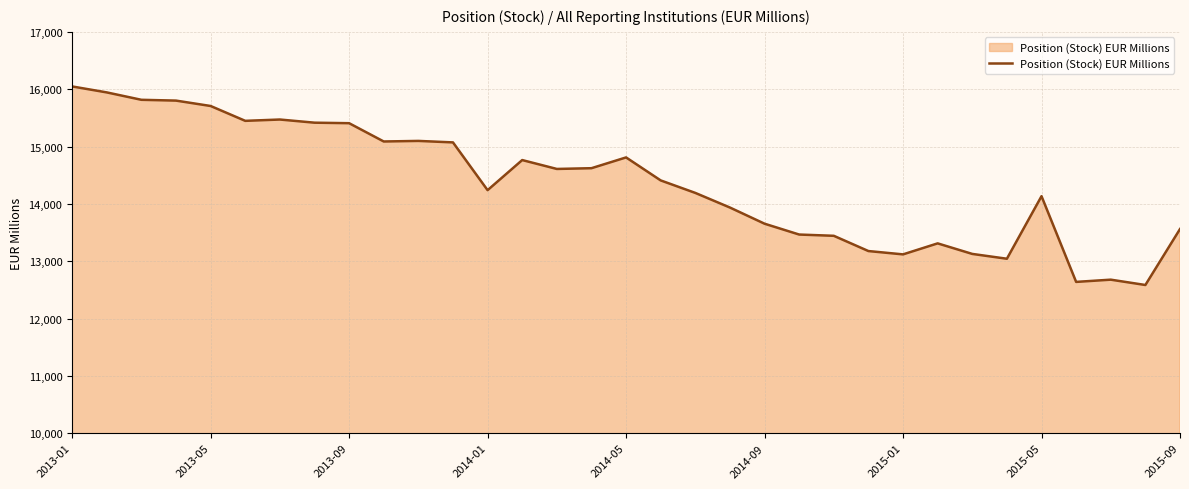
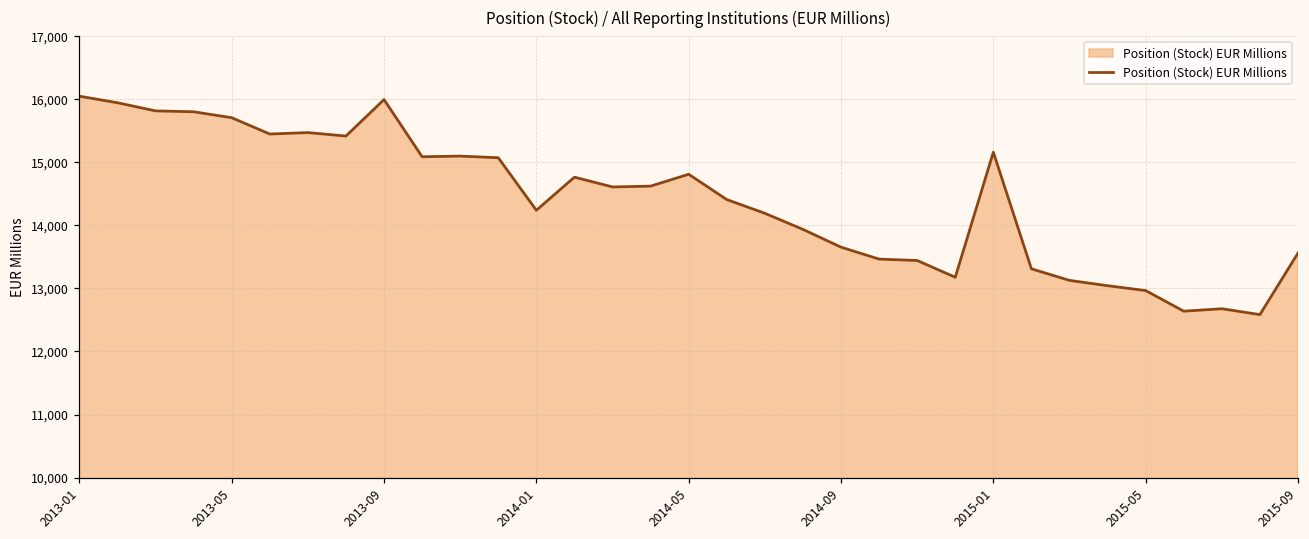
2013-09: 15,400 -> 16,000
2015-01: 13,100 -> 15,200
2015-05: 14,100 -> 13,000
